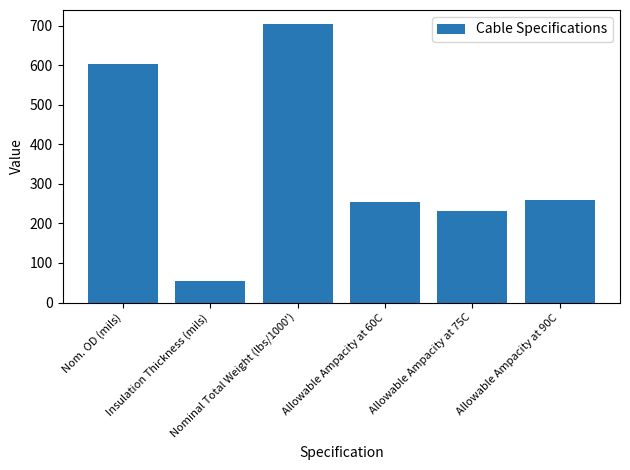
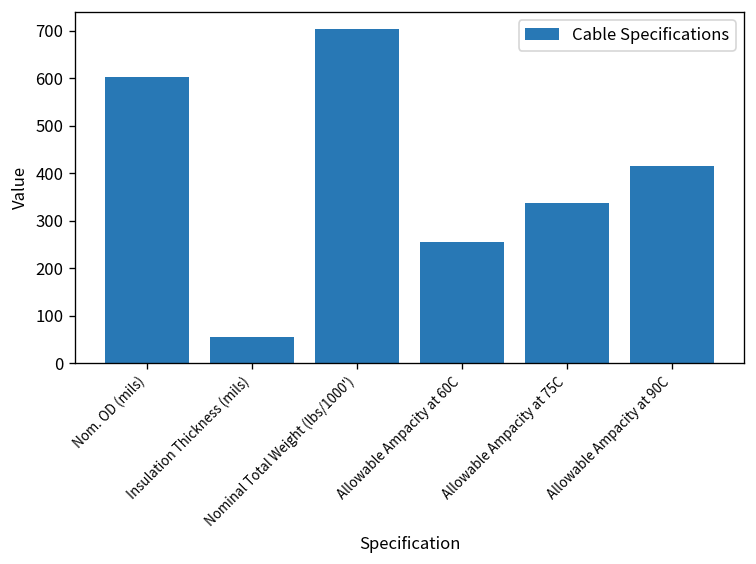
Allowable Ampacity at 75C: 230 -> 340
Allowable Ampacity at 90C: 260 -> 410
